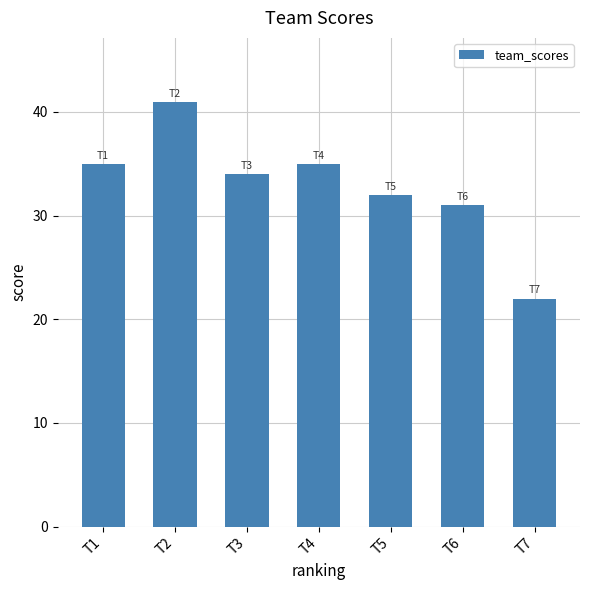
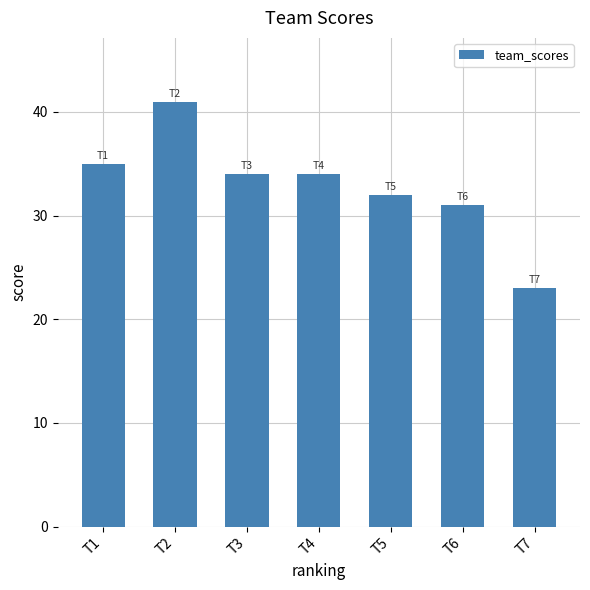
T4: 35 -> 34
T7: 22 -> 23
